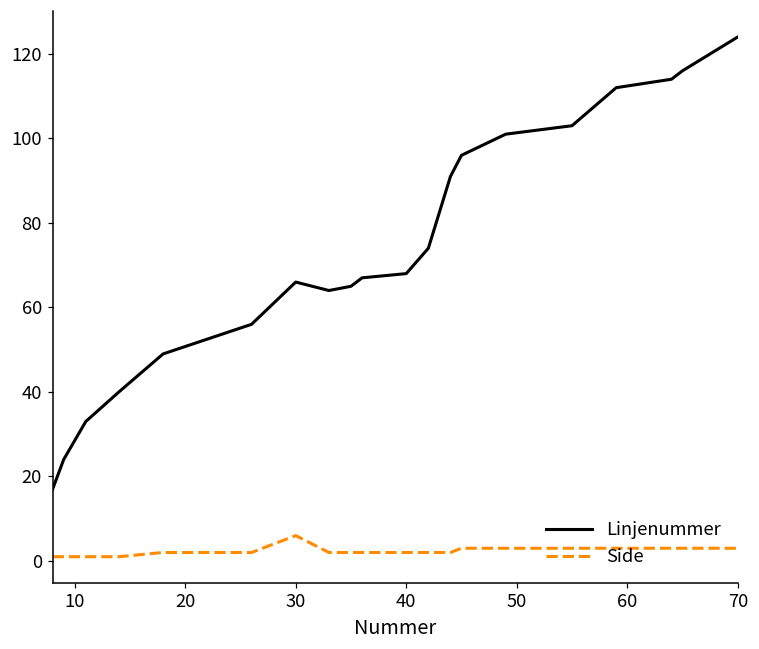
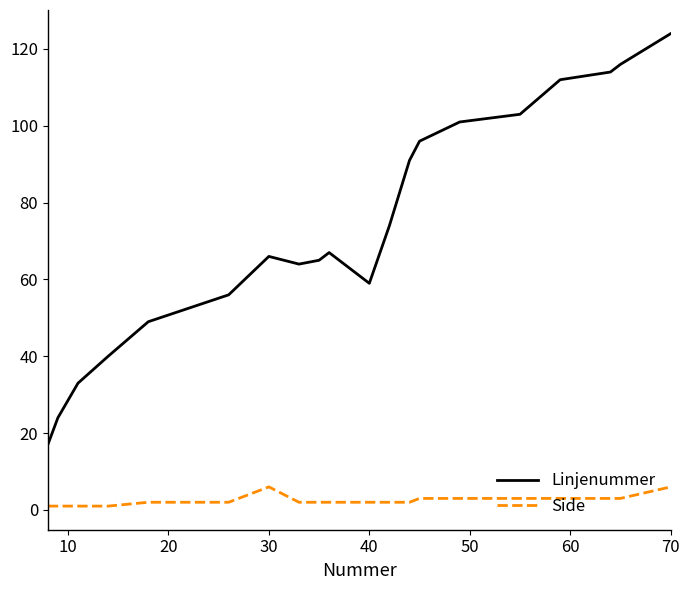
Linjenummer, 40: 68 -> 59
Side, 70: 3 -> 6
